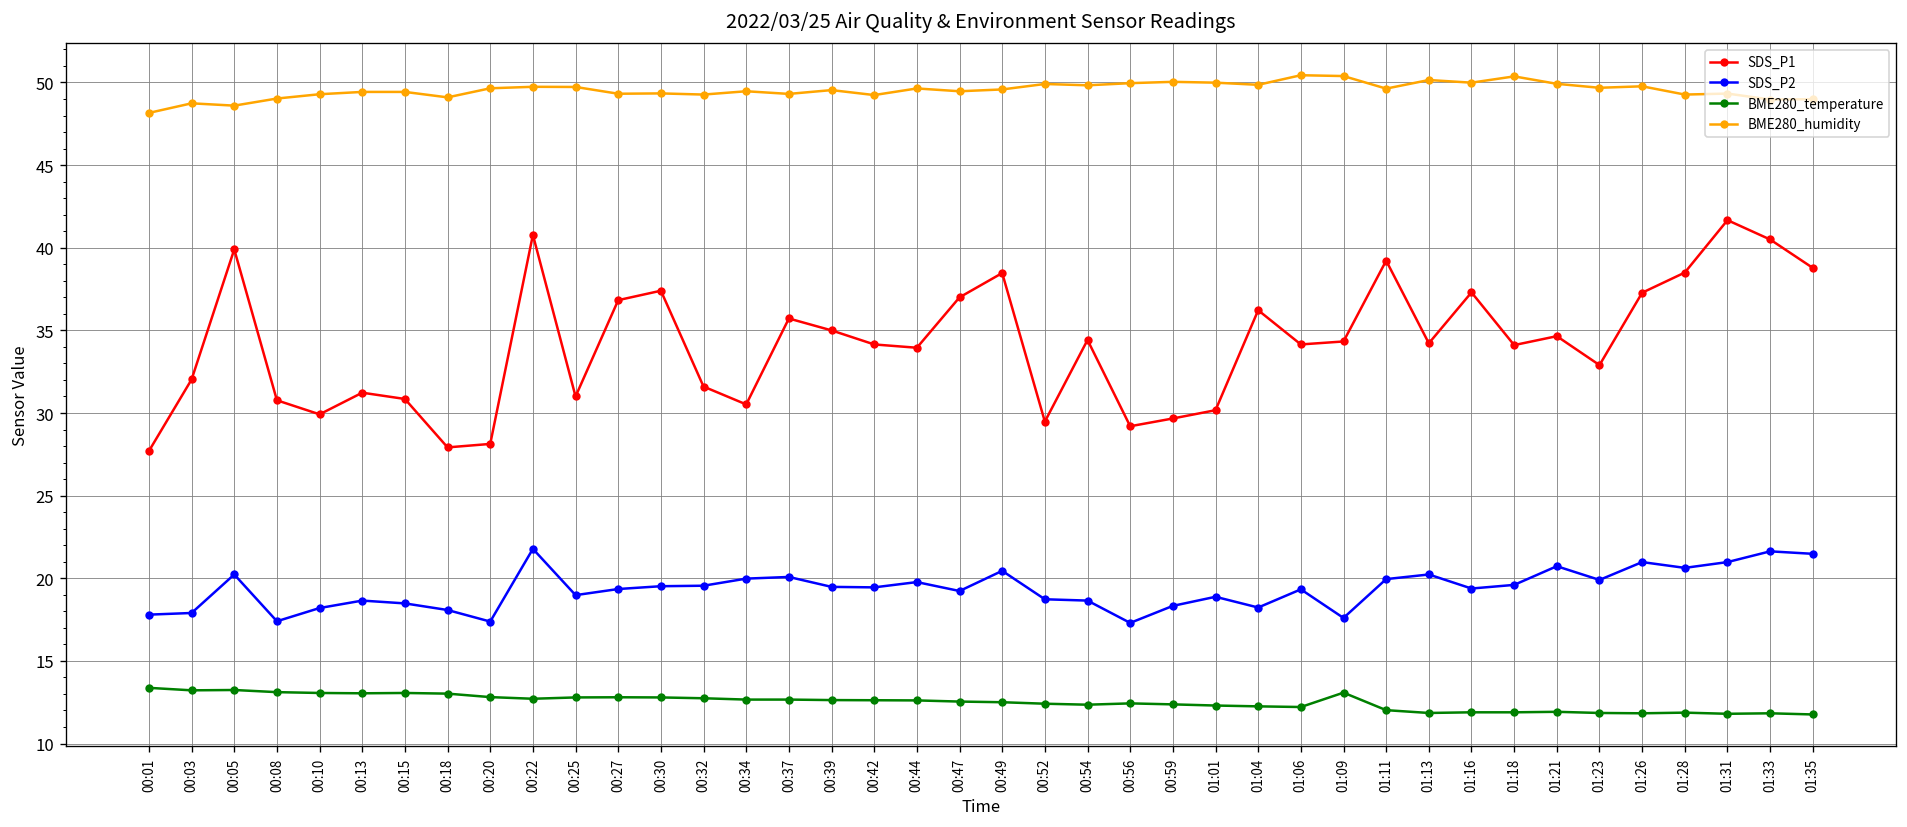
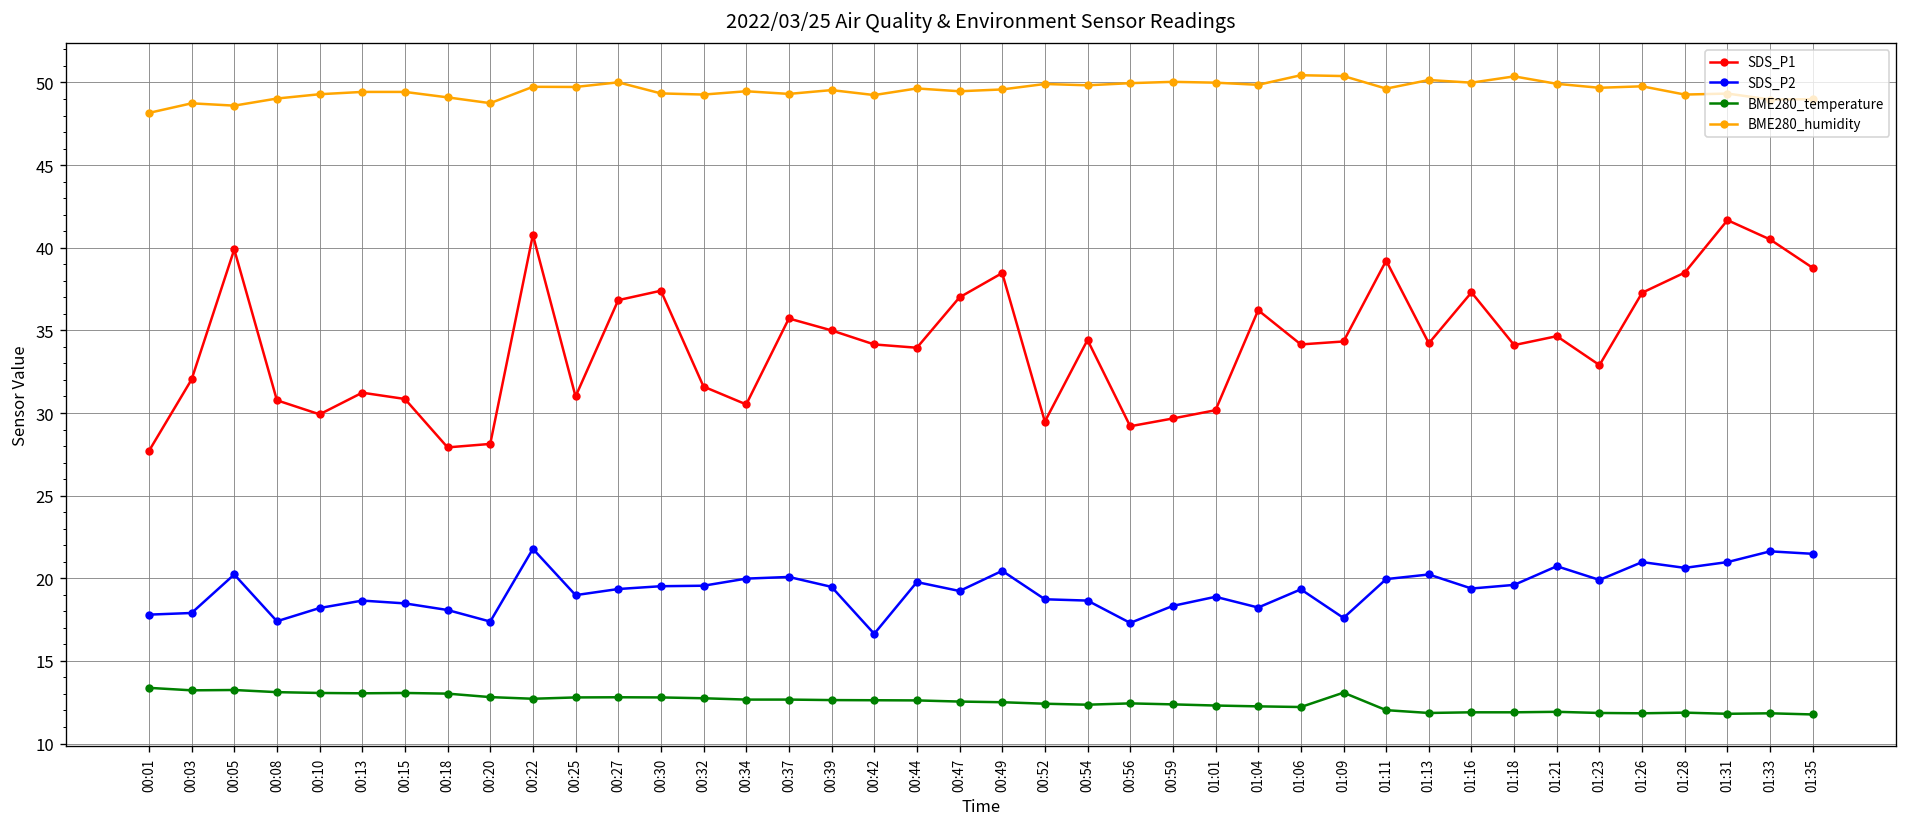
BME280_humidity, 00:20: 49.7 -> 48.8
BME280_humidity, 00:27: 49.3 -> 50.0
SDS_P2, 00:42: 19.5 -> 16.6
